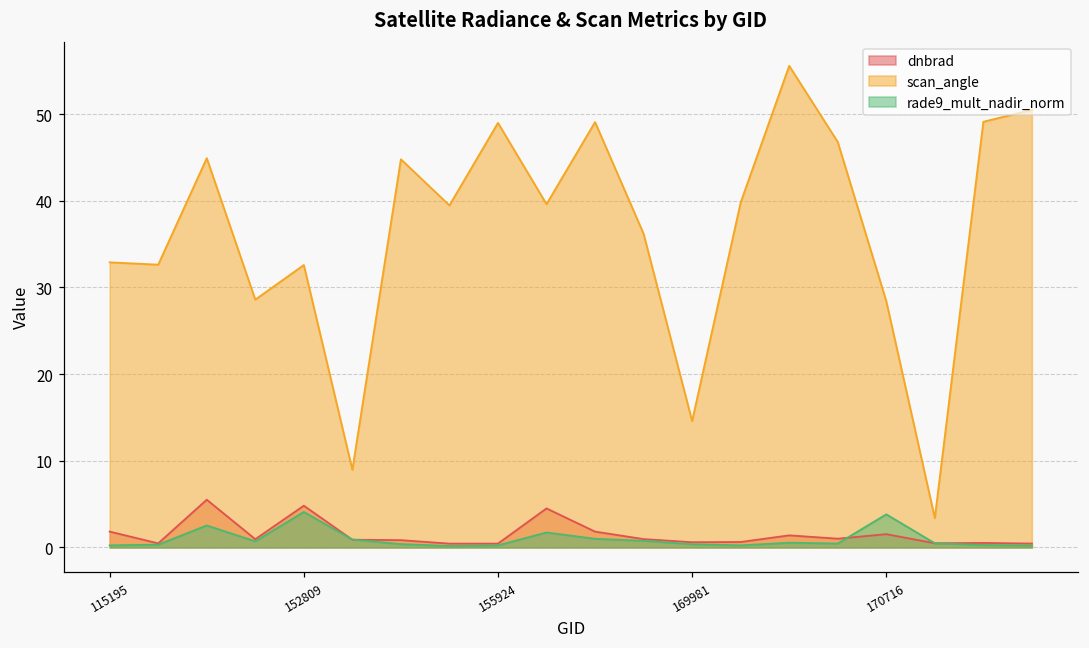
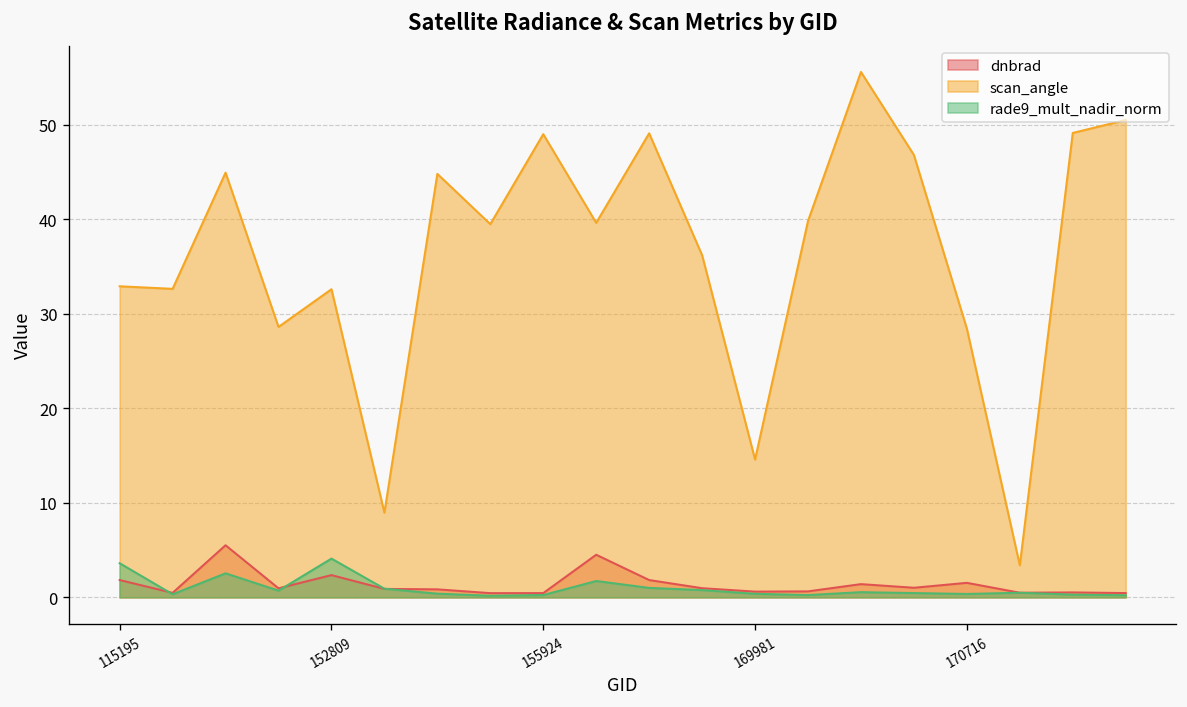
rade9_mult_nadir_norm, 115195: 0 -> 4
dnbrad, 152809: 5 -> 2
rade9_mult_nadir_norm, 170716: 4 -> 0
